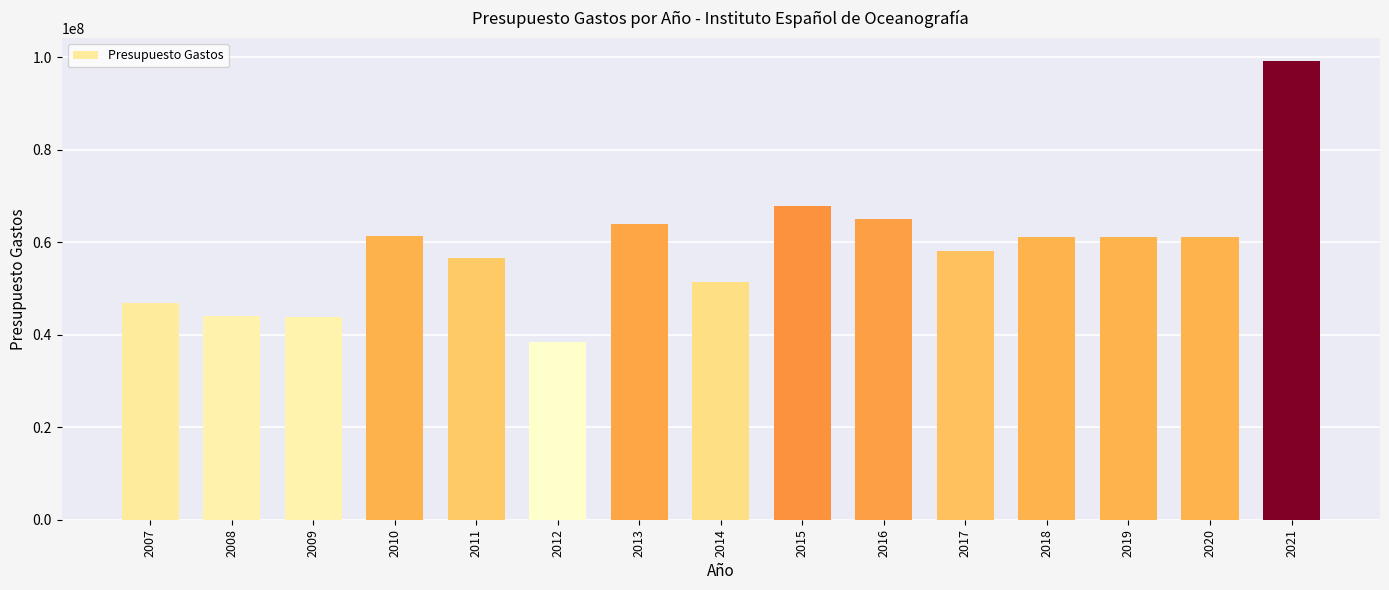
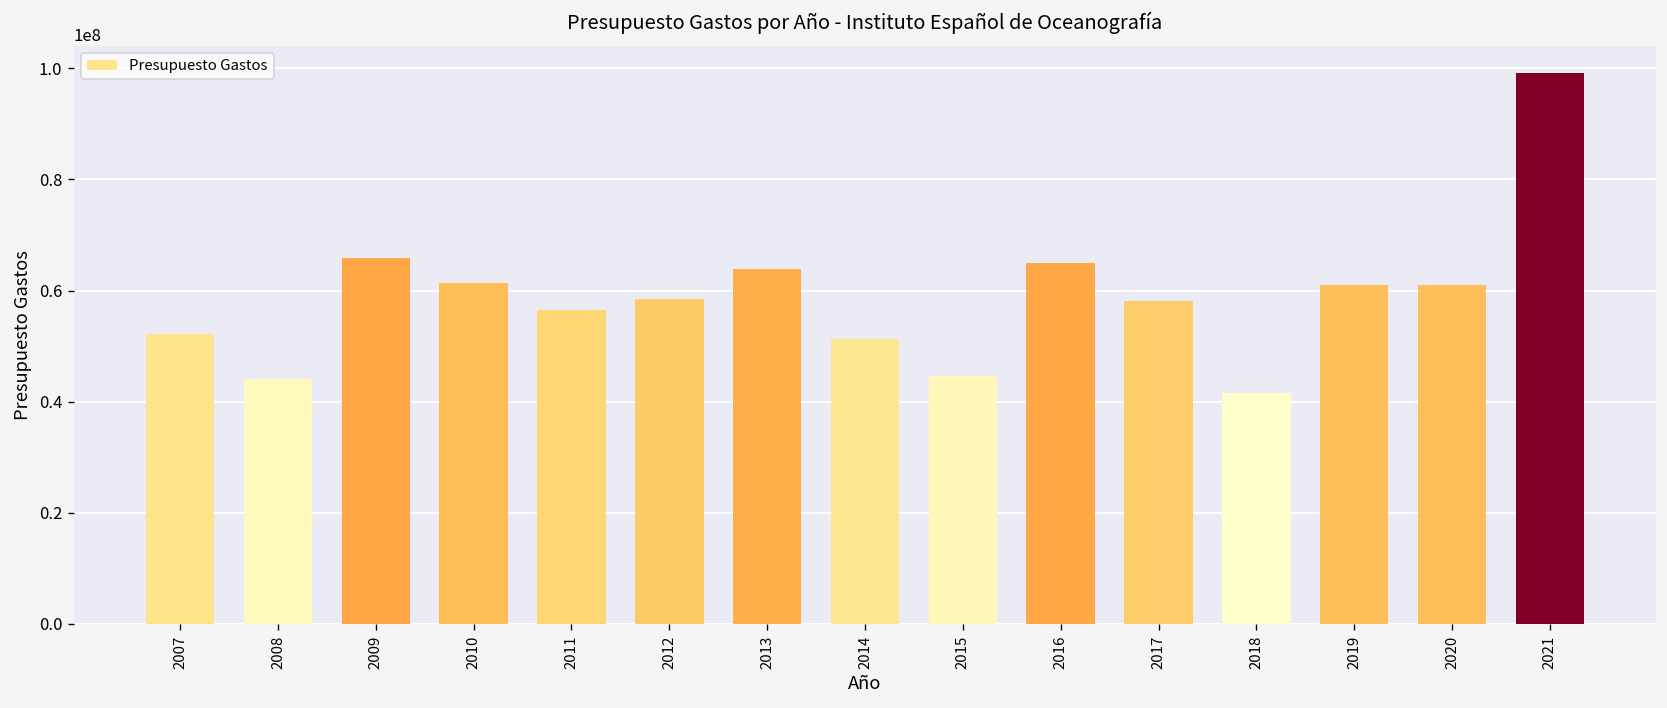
2007: 47000000 -> 52000000
2009: 44000000 -> 66000000
2012: 38000000 -> 58000000
2015: 68000000 -> 45000000
2018: 61000000 -> 42000000
